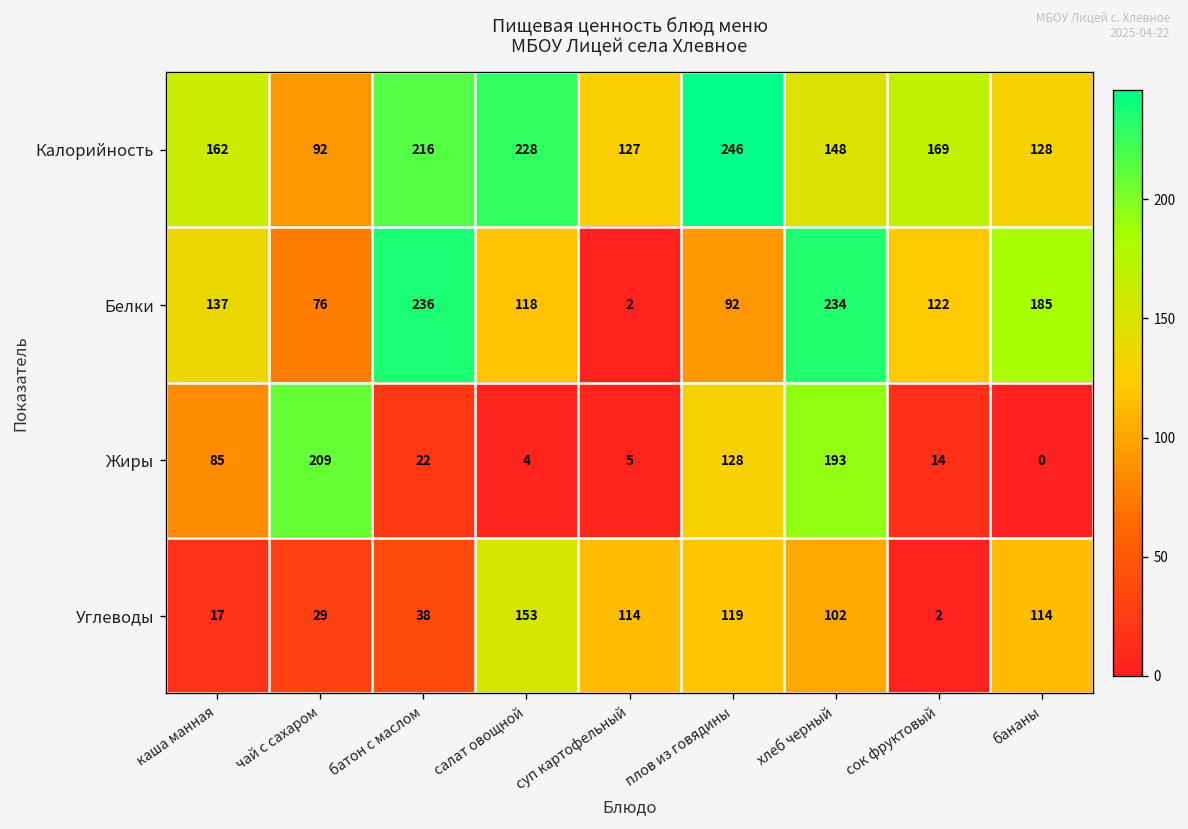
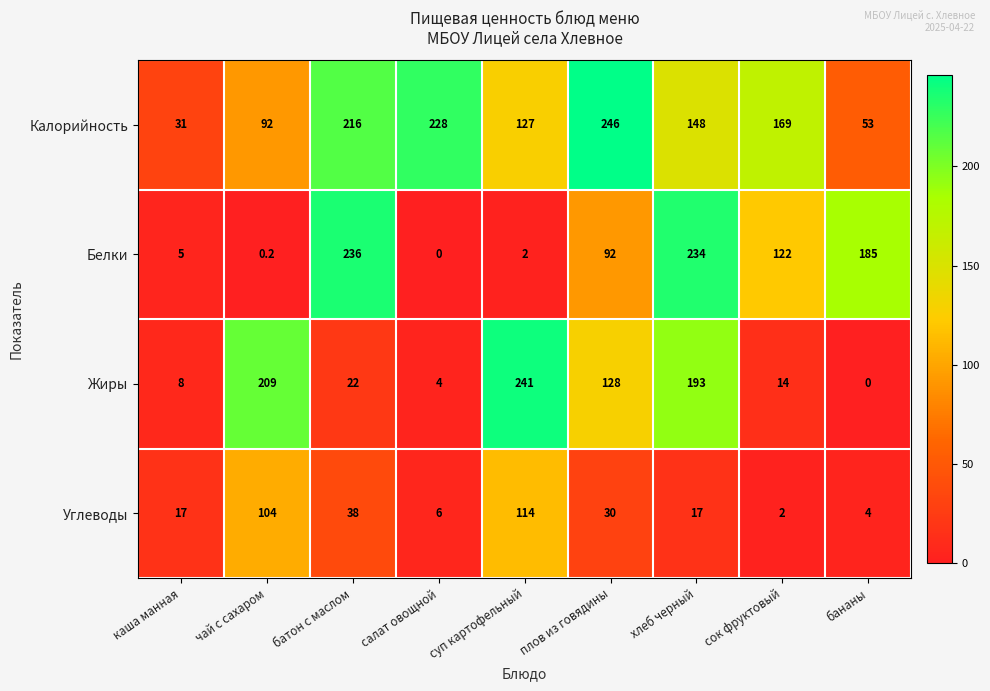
Калорийность, каша манная: 162 -> 31
Калорийность, бананы: 128 -> 53
Белки, каша манная: 137 -> 5
Белки, чай с сахаром: 76 -> 0.2
Белки, салат овощной: 118 -> 0
Жиры, каша манная: 85 -> 8
Жиры, суп картофельный: 5 -> 241
Углеводы, чай с сахаром: 29 -> 104
Углеводы, салат овощной: 153 -> 6
Углеводы, плов из говядины: 119 -> 30
Углеводы, хлеб черный: 102 -> 17
Углеводы, бананы: 114 -> 4
